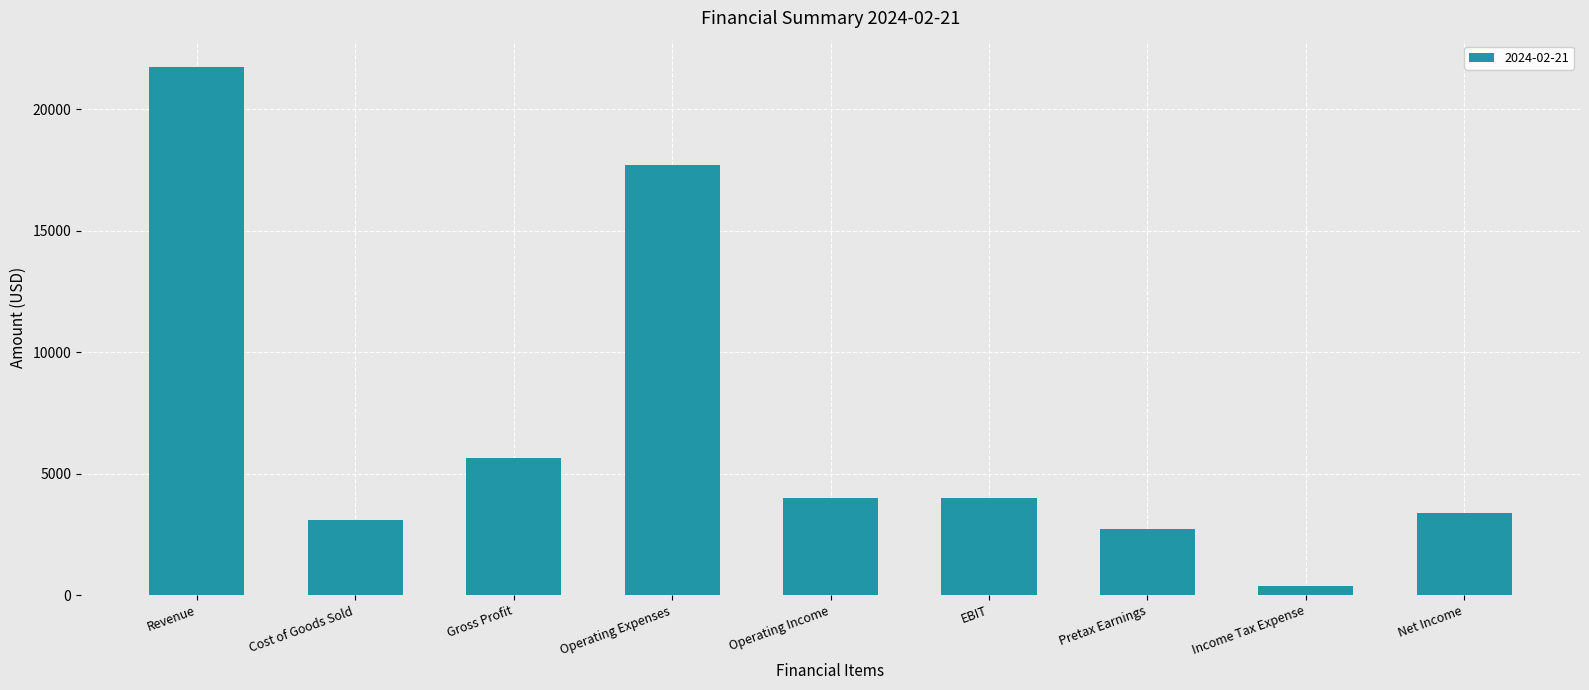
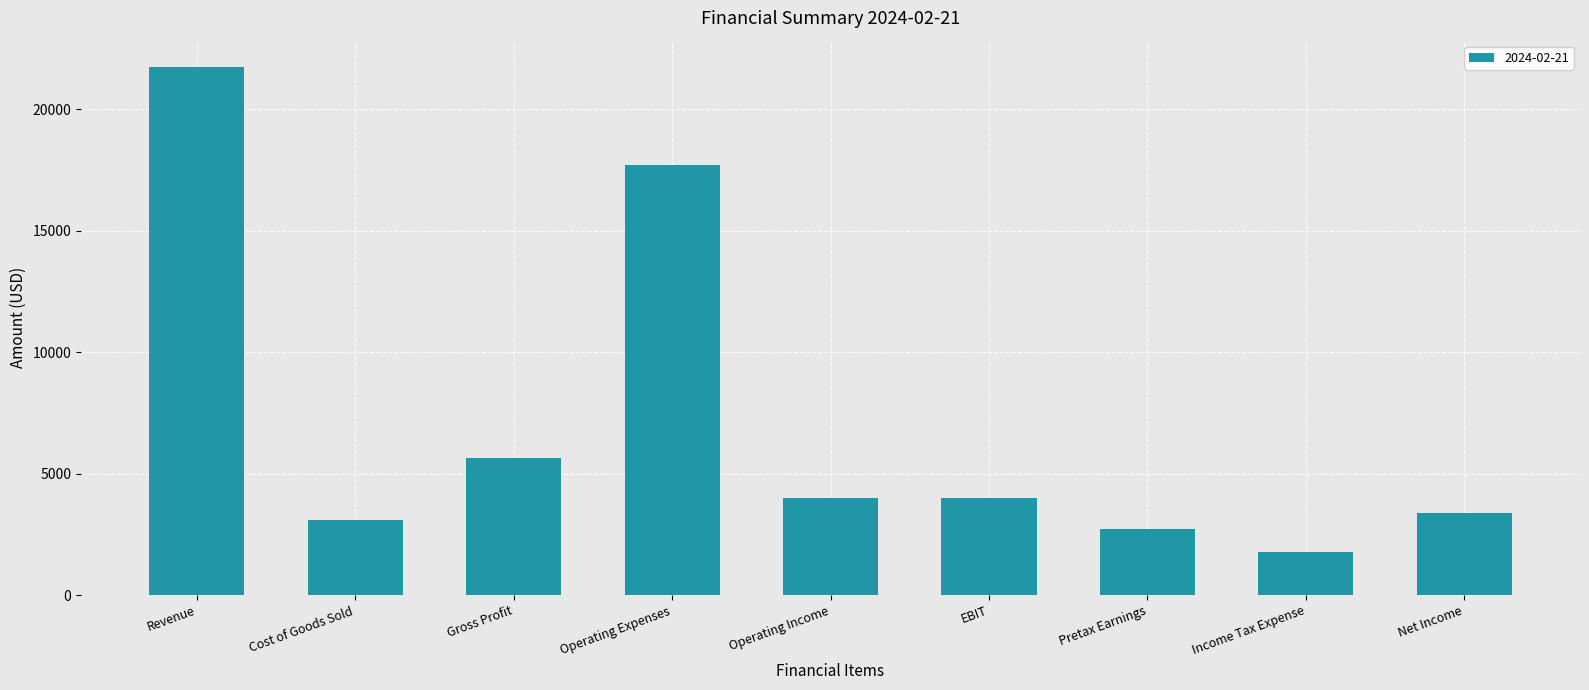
Income Tax Expense: 400 -> 1800
